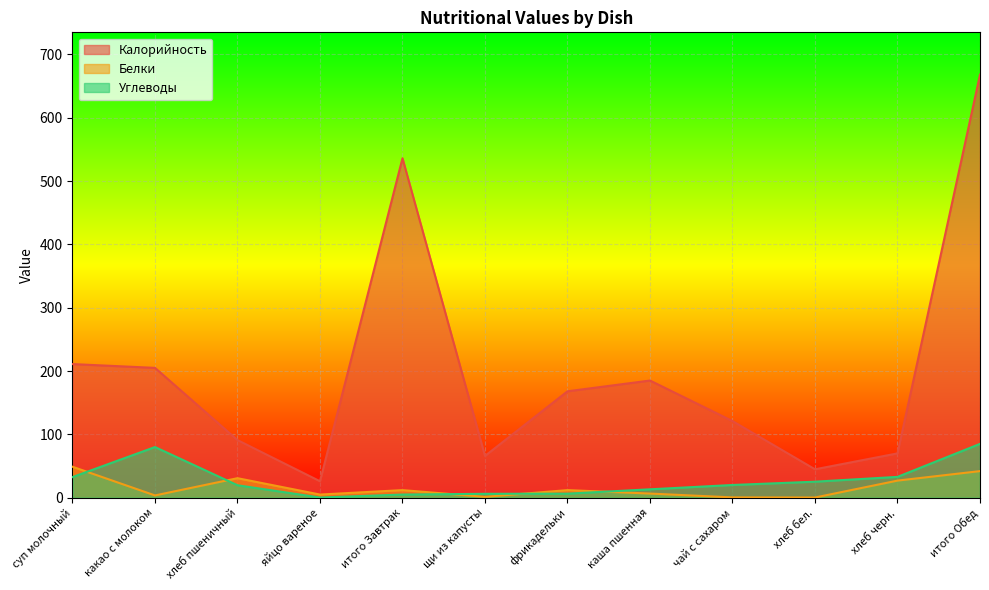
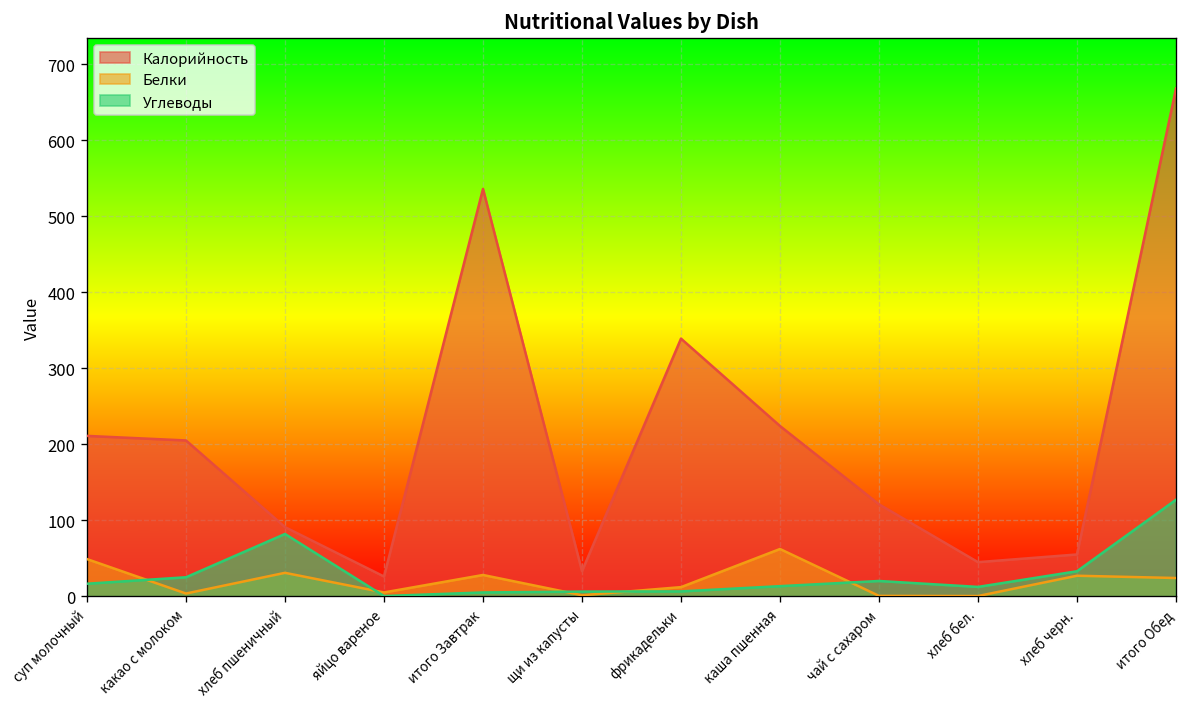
Углеводы, суп молочный: 30 -> 20
Углеводы, какао с молоком: 80 -> 30
Углеводы, хлеб пшеничный: 20 -> 80
Белки, итого Завтрак: 10 -> 30
Калорийность, щи из капусты: 70 -> 30
Калорийность, фрикадельки: 170 -> 340
Калорийность, каша пшенная: 190 -> 220
Белки, каша пшенная: 10 -> 60
Углеводы, хлеб бел.: 30 -> 10
Калорийность, хлеб черн.: 70 -> 60
Белки, итого Обед: 40 -> 20
Углеводы, итого Обед: 90 -> 130
